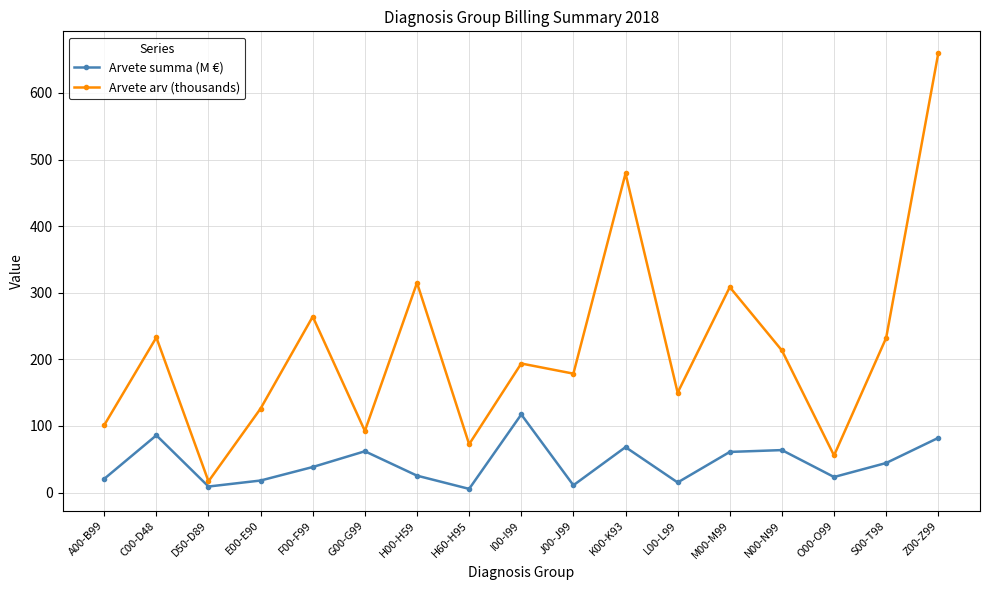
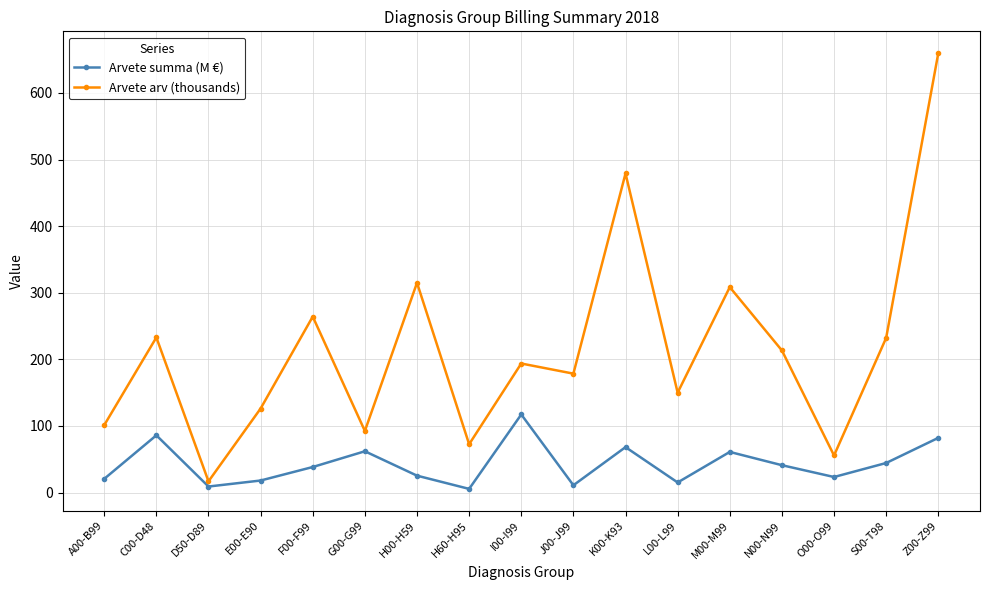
Arvete summa (M €), N00-N99: 60 -> 40
